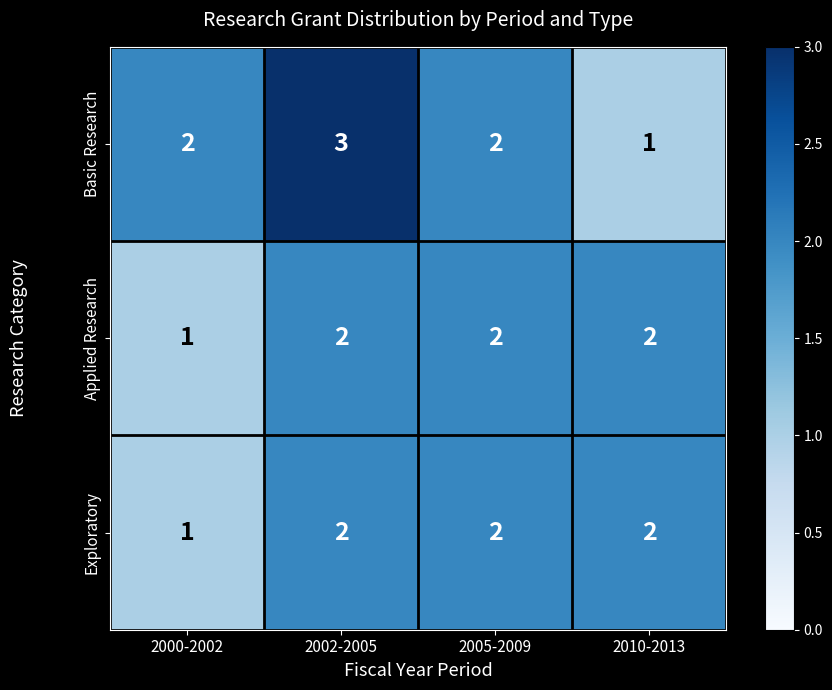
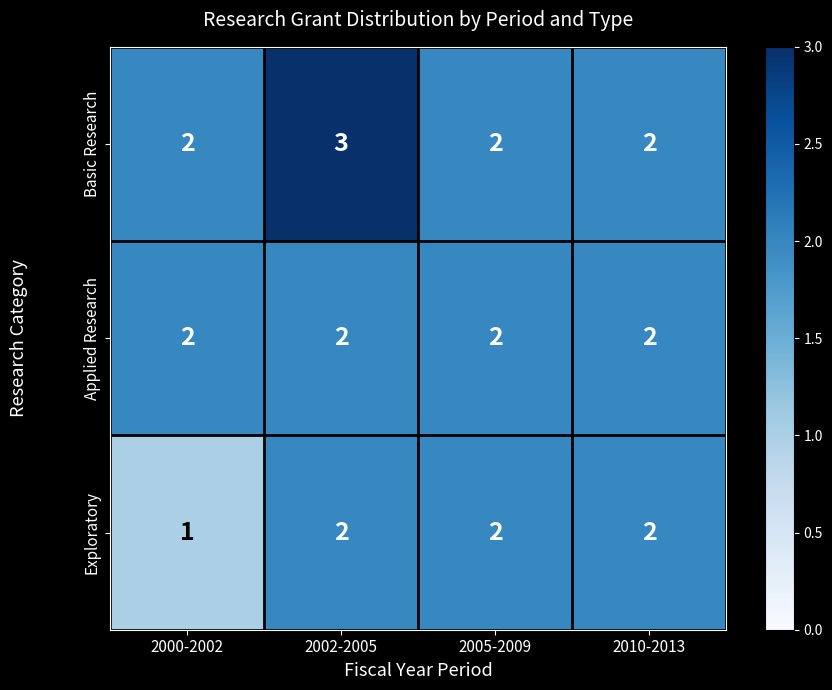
Basic Research, 2010-2013: 1 -> 2
Applied Research, 2000-2002: 1 -> 2
